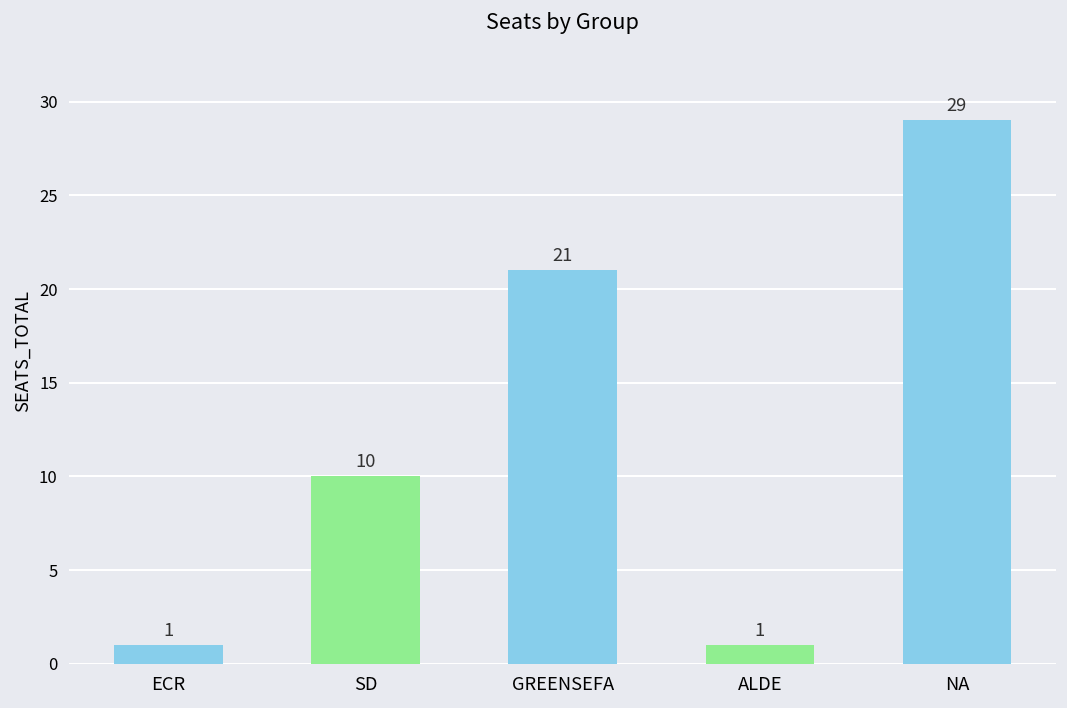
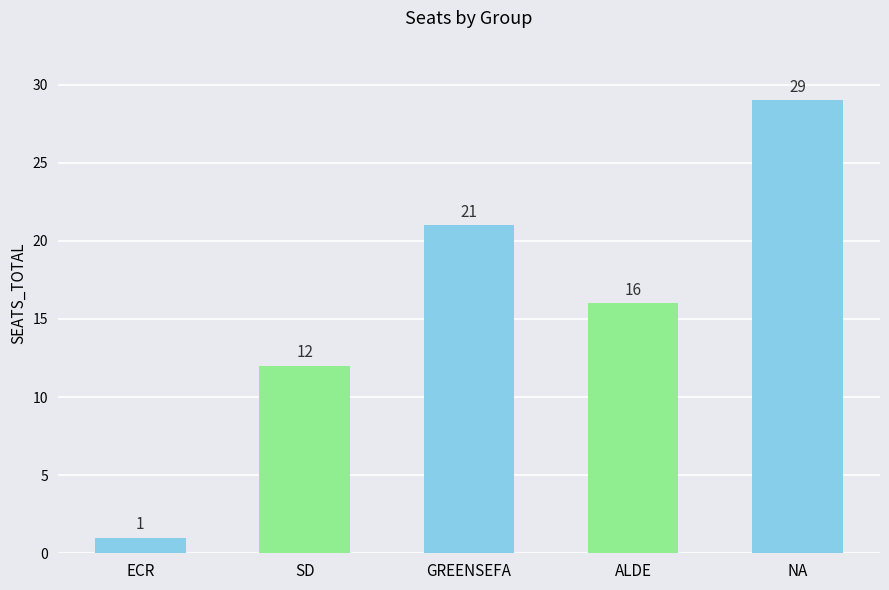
SD: 10 -> 12
ALDE: 1 -> 16
